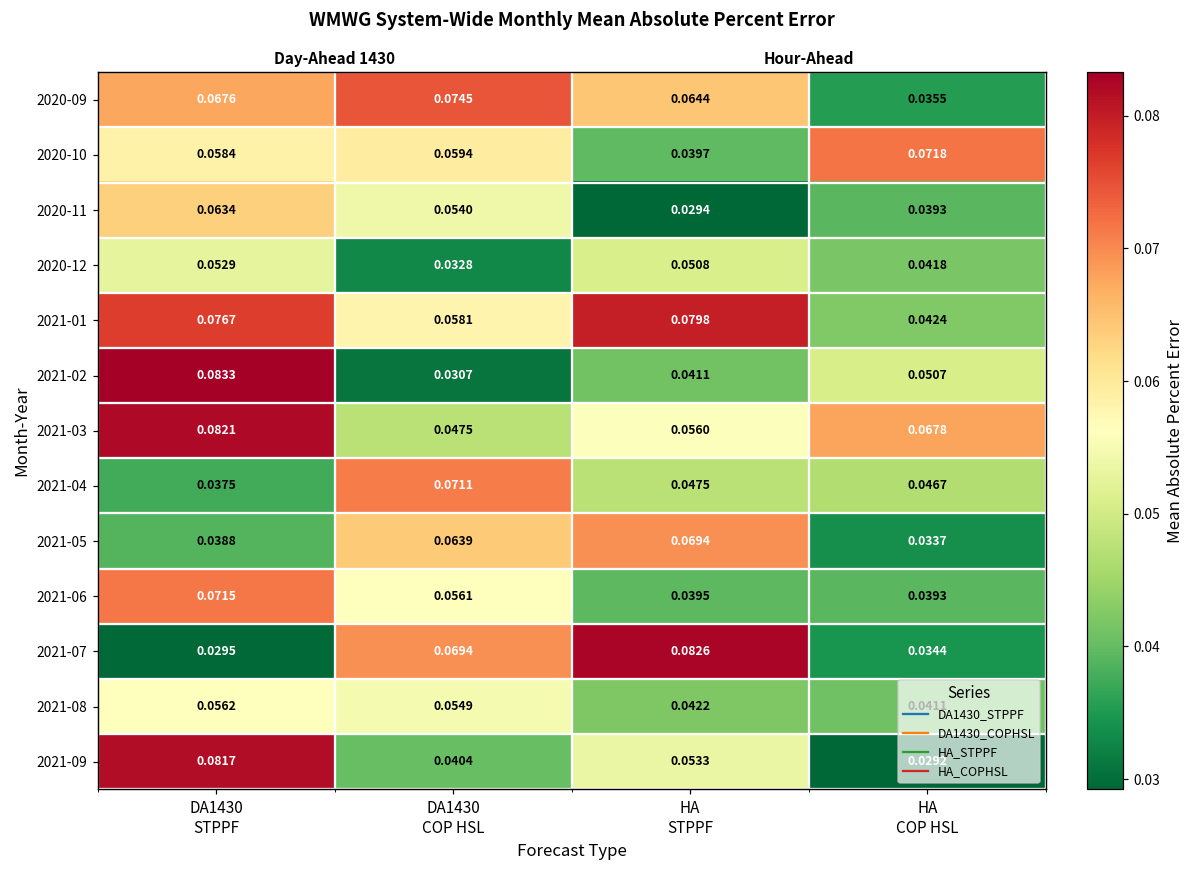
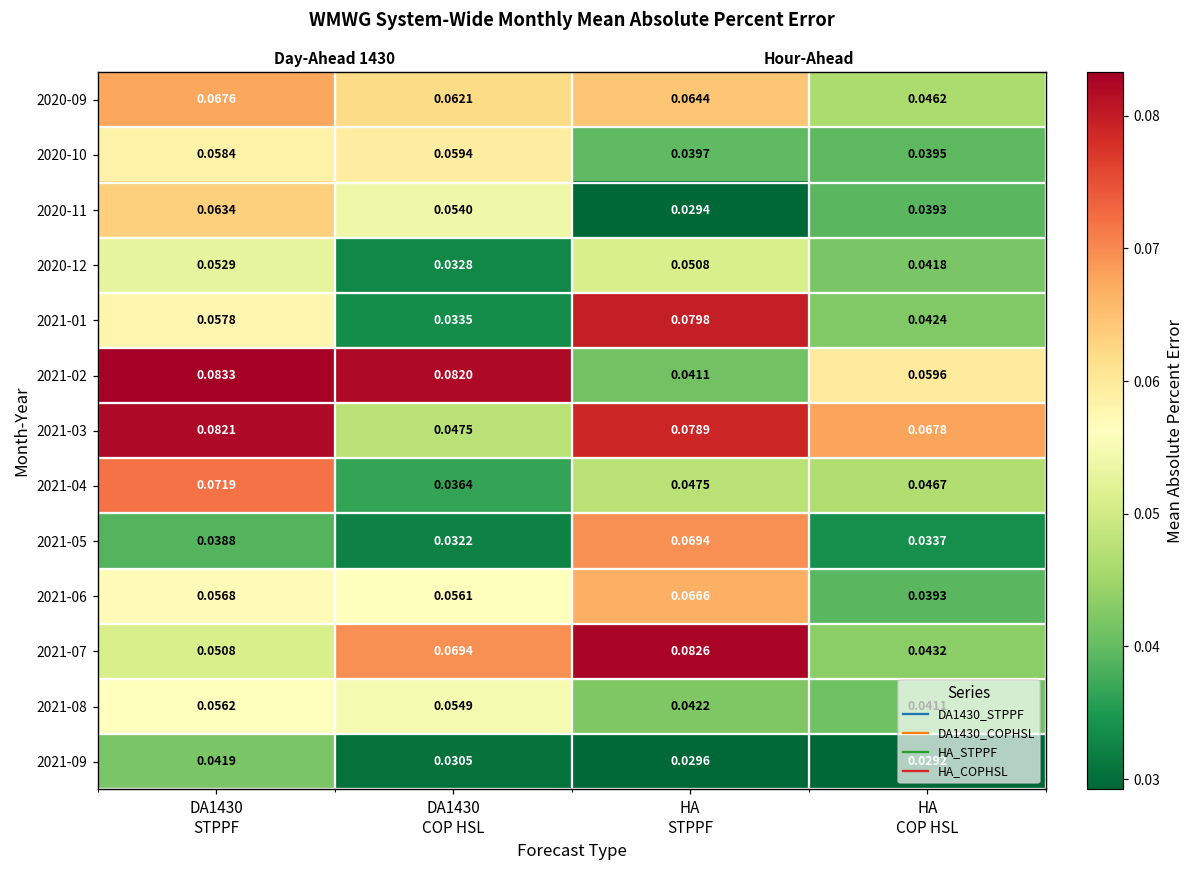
2020-09, DA1430 COP HSL: 0.0745 -> 0.0621
2020-09, HA COP HSL: 0.0355 -> 0.0462
2020-10, HA COP HSL: 0.0718 -> 0.0395
2021-01, DA1430 STPPF: 0.0767 -> 0.0578
2021-01, DA1430 COP HSL: 0.0581 -> 0.0335
2021-02, DA1430 COP HSL: 0.0307 -> 0.0820
2021-02, HA COP HSL: 0.0507 -> 0.0596
2021-03, HA STPPF: 0.0560 -> 0.0789
2021-04, DA1430 STPPF: 0.0375 -> 0.0719
2021-04, DA1430 COP HSL: 0.0711 -> 0.0364
2021-05, DA1430 COP HSL: 0.0639 -> 0.0322
2021-06, DA1430 STPPF: 0.0715 -> 0.0568
2021-06, HA STPPF: 0.0395 -> 0.0666
2021-07, DA1430 STPPF: 0.0295 -> 0.0508
2021-07, HA COP HSL: 0.0344 -> 0.0432
2021-09, DA1430 STPPF: 0.0817 -> 0.0419
2021-09, DA1430 COP HSL: 0.0404 -> 0.0305
2021-09, HA STPPF: 0.0533 -> 0.0296
